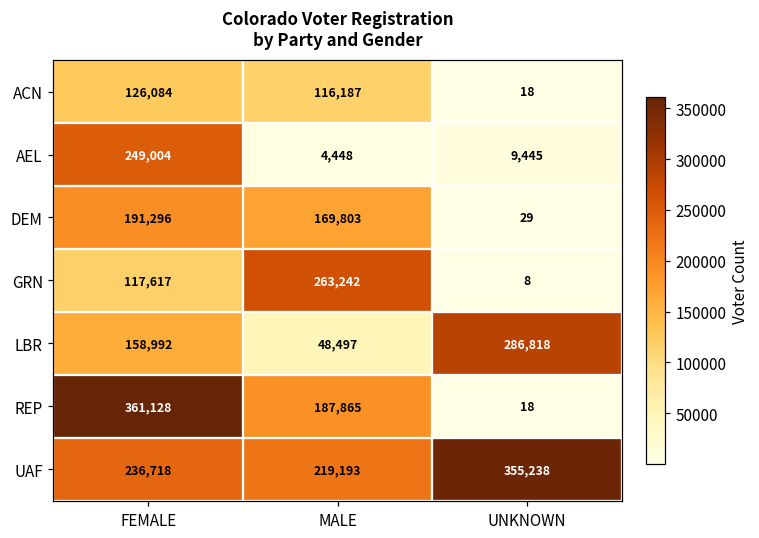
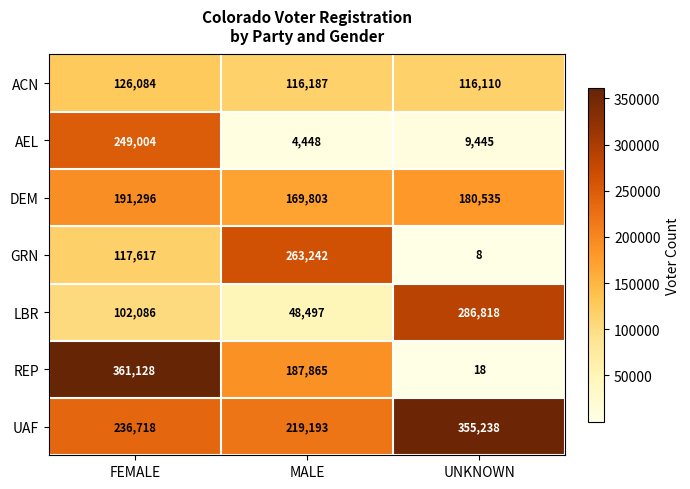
ACN, UNKNOWN: 18 -> 116,110
DEM, UNKNOWN: 29 -> 180,535
LBR, FEMALE: 158,992 -> 102,086
